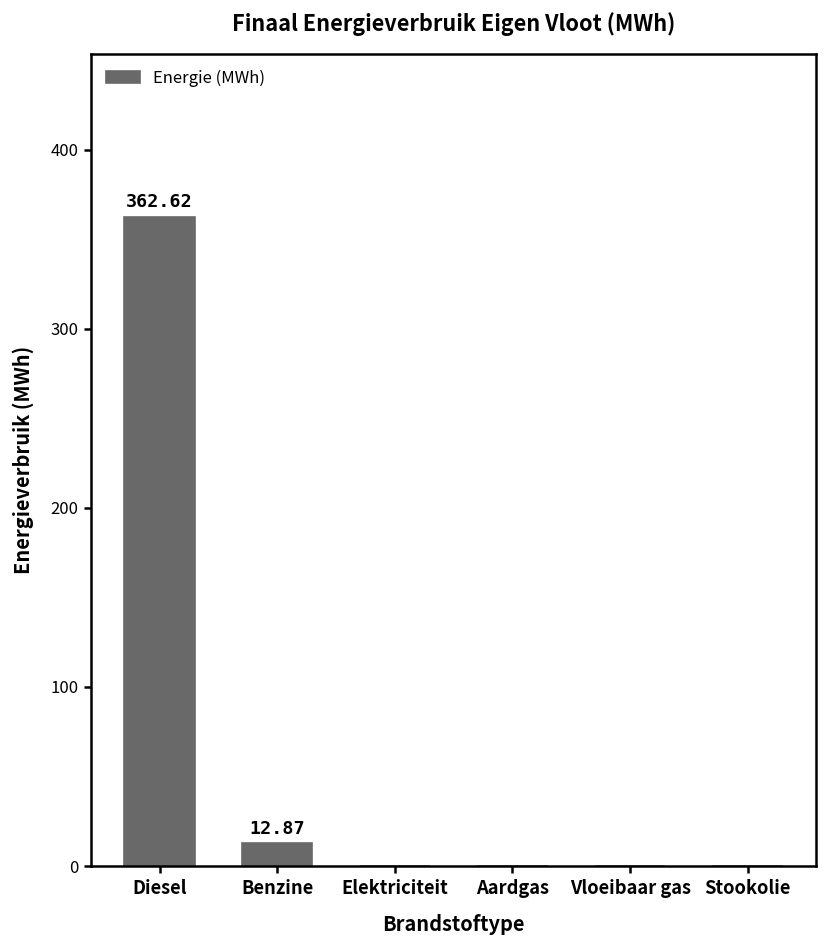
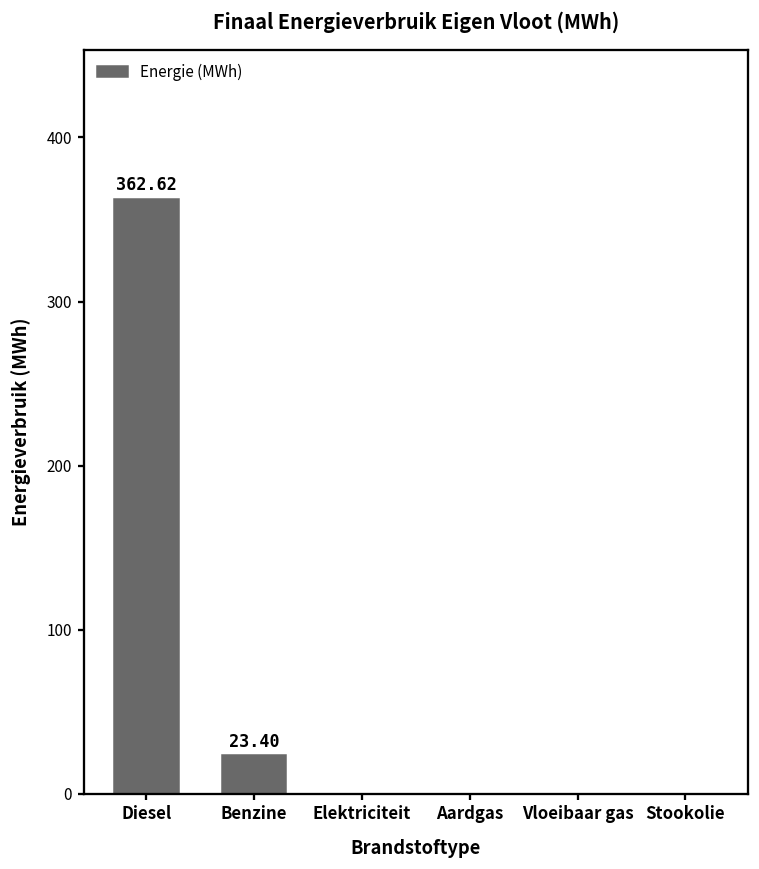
Benzine: 12.87 -> 23.40
